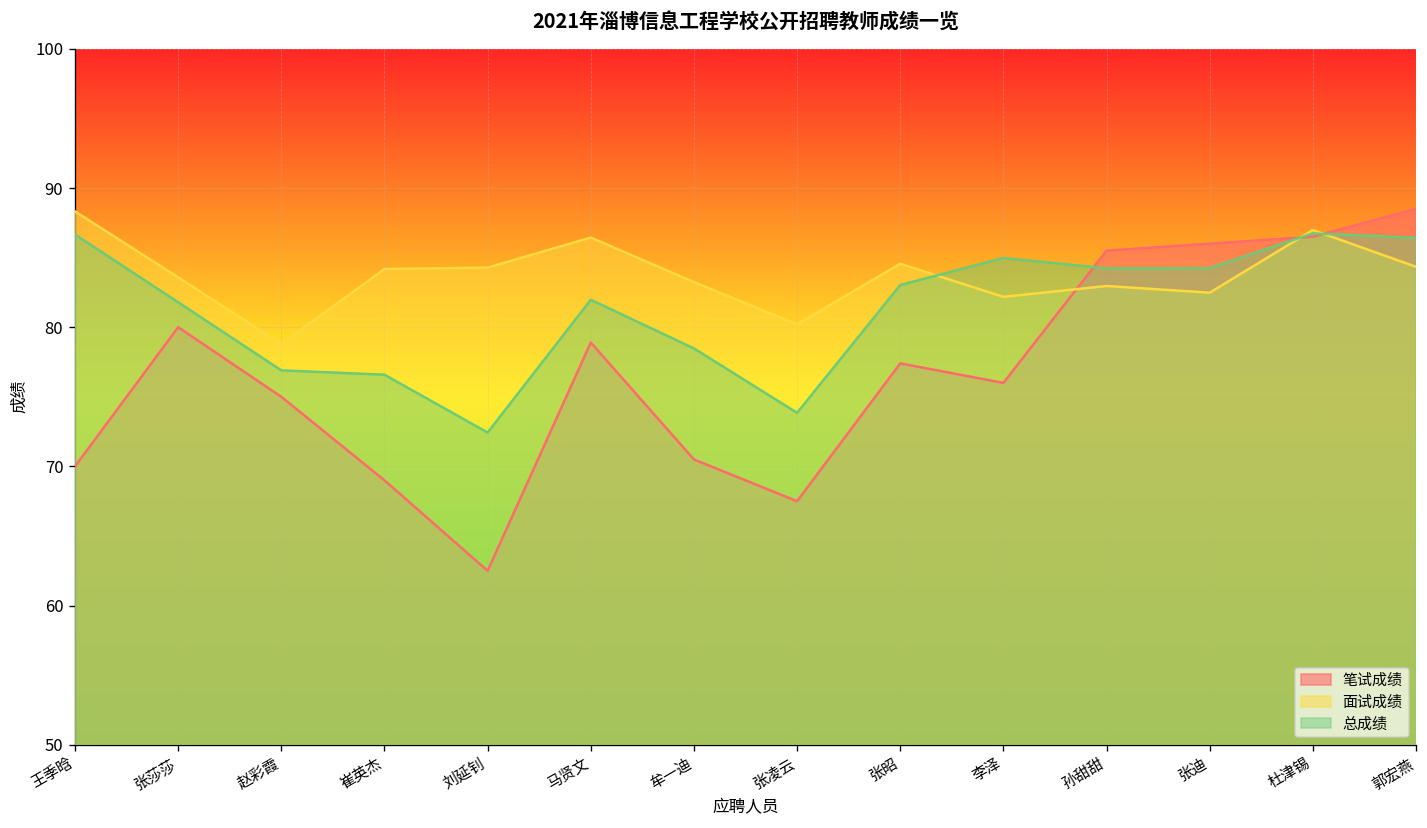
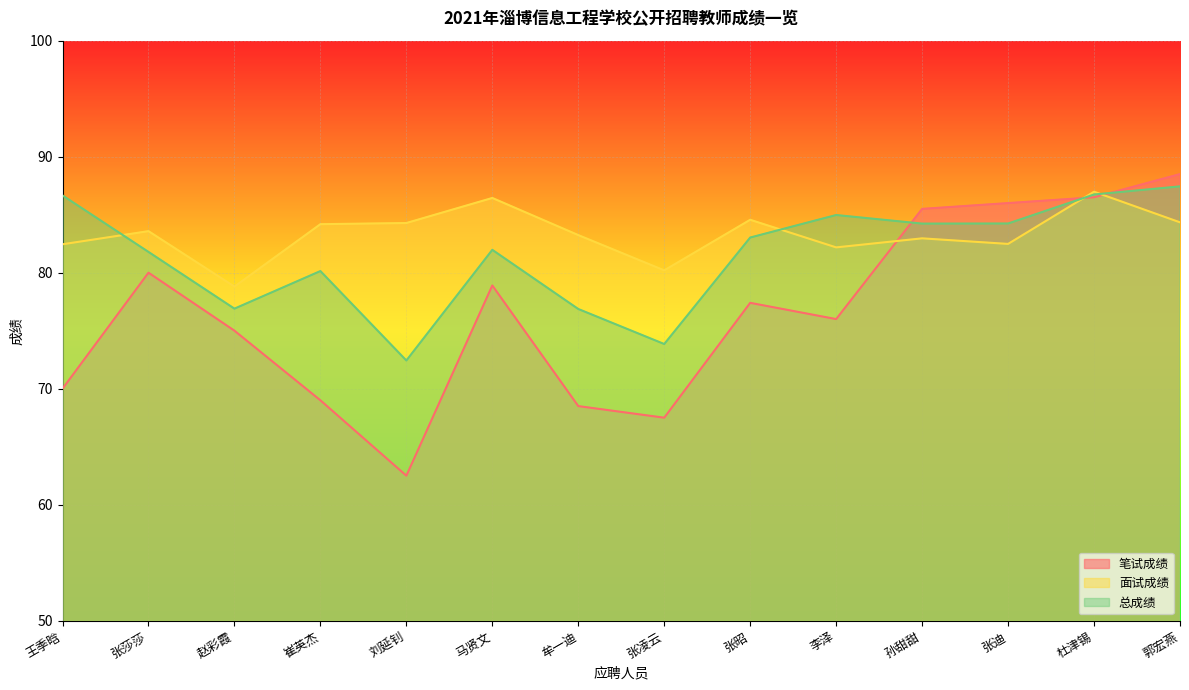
面试成绩, 王季晗: 88.3 -> 82.5
总成绩, 崔英杰: 76.6 -> 80.1
笔试成绩, 牟一迪: 70.5 -> 68.5
总成绩, 牟一迪: 78.5 -> 76.9
总成绩, 郭宏燕: 86.4 -> 87.4
